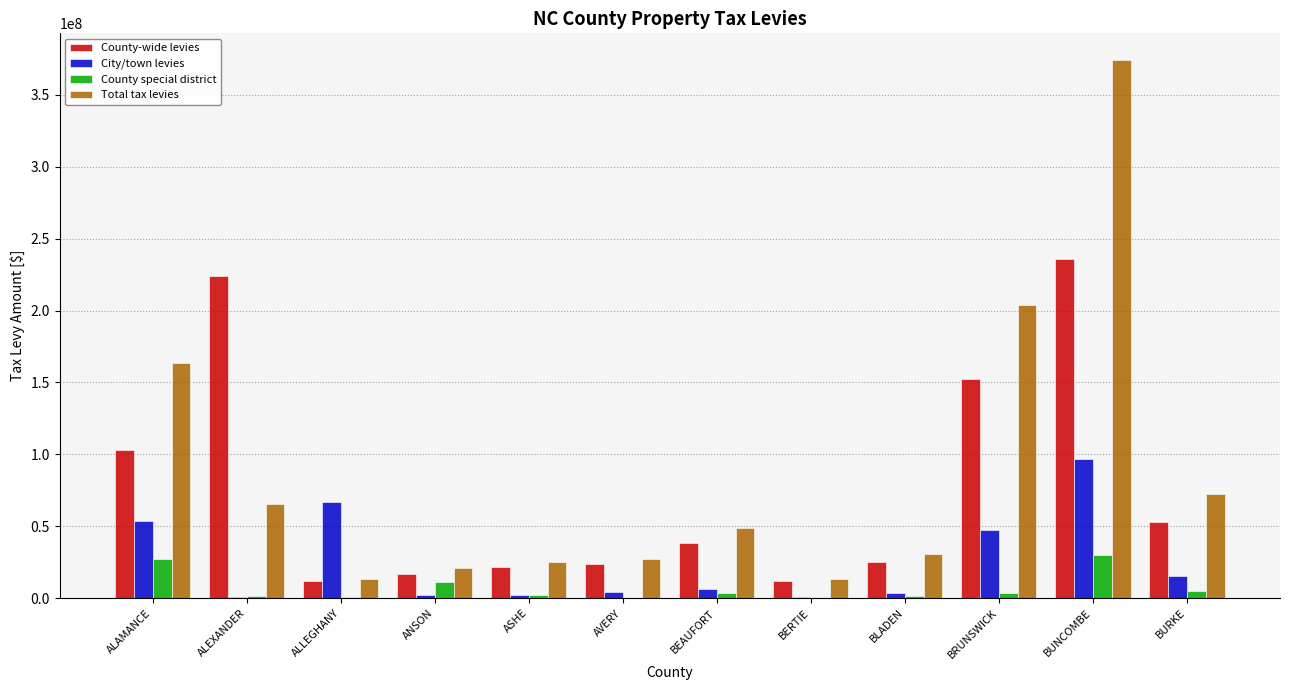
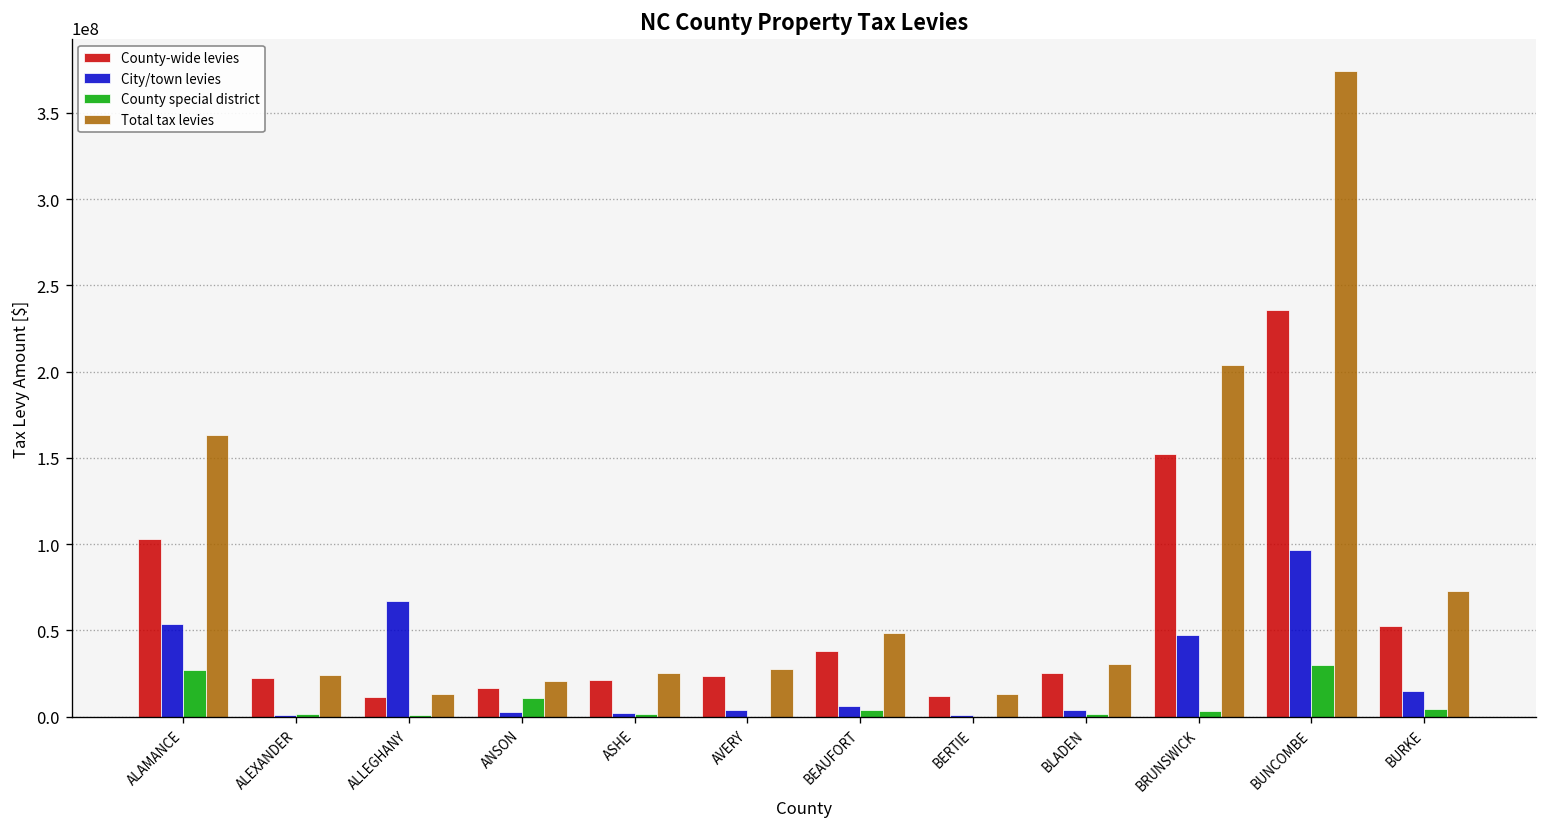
County-wide levies, ALEXANDER: 224000000 -> 22000000
Total tax levies, ALEXANDER: 66000000 -> 24000000
